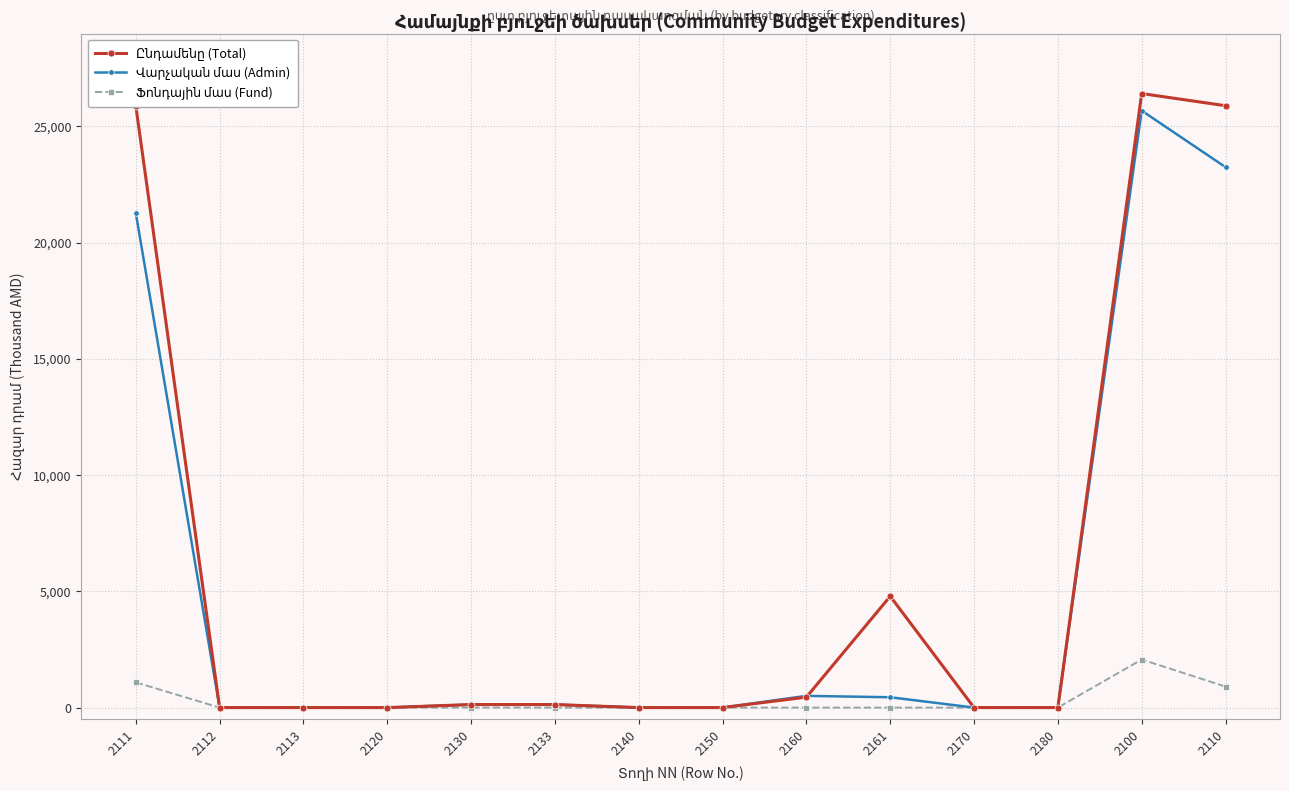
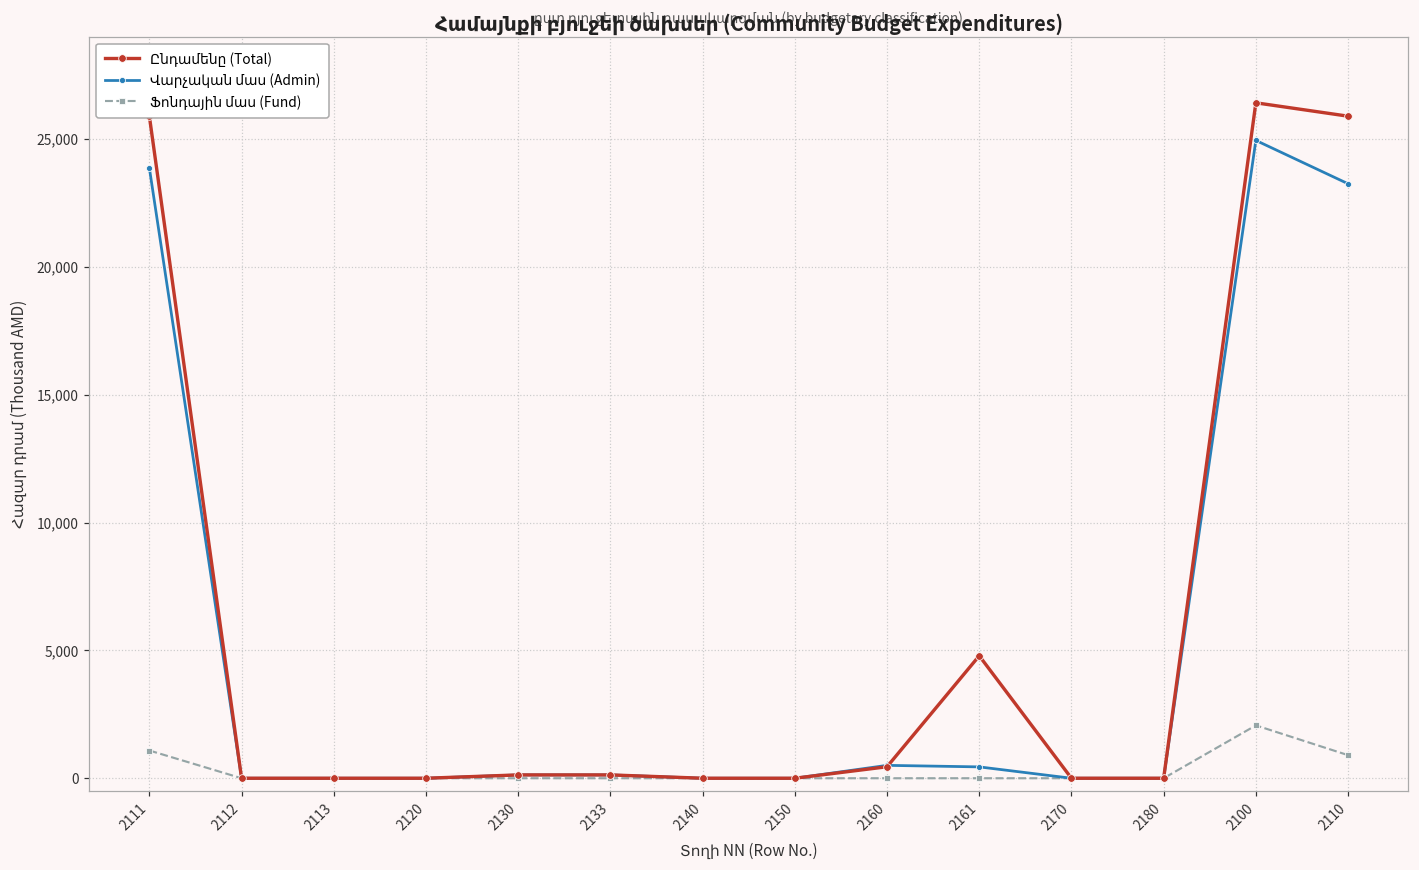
Վարչական մաս (Admin), 2111: 21,300 -> 23,900
Վարչական մաս (Admin), 2100: 25,700 -> 24,900
